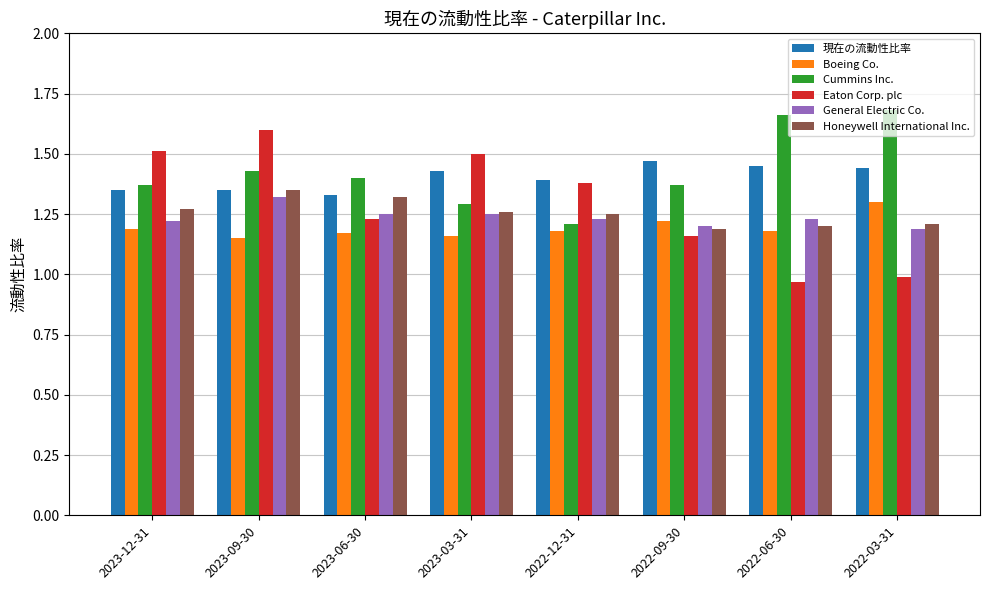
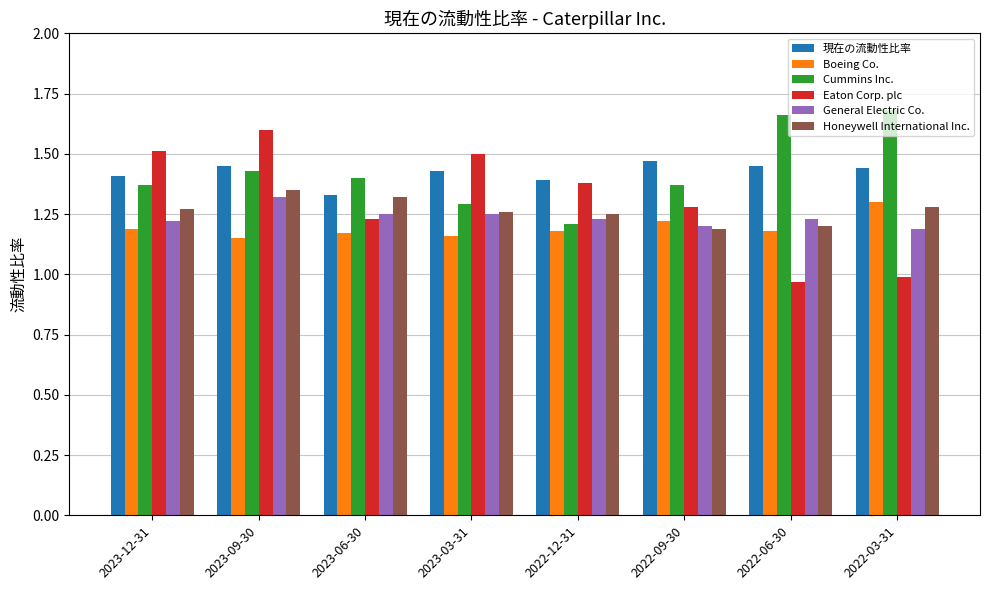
現在の流動性比率, 2023-12-31: 1.35 -> 1.41
現在の流動性比率, 2023-09-30: 1.35 -> 1.45
Eaton Corp. plc, 2022-09-30: 1.16 -> 1.28
Honeywell International Inc., 2022-03-31: 1.21 -> 1.28
